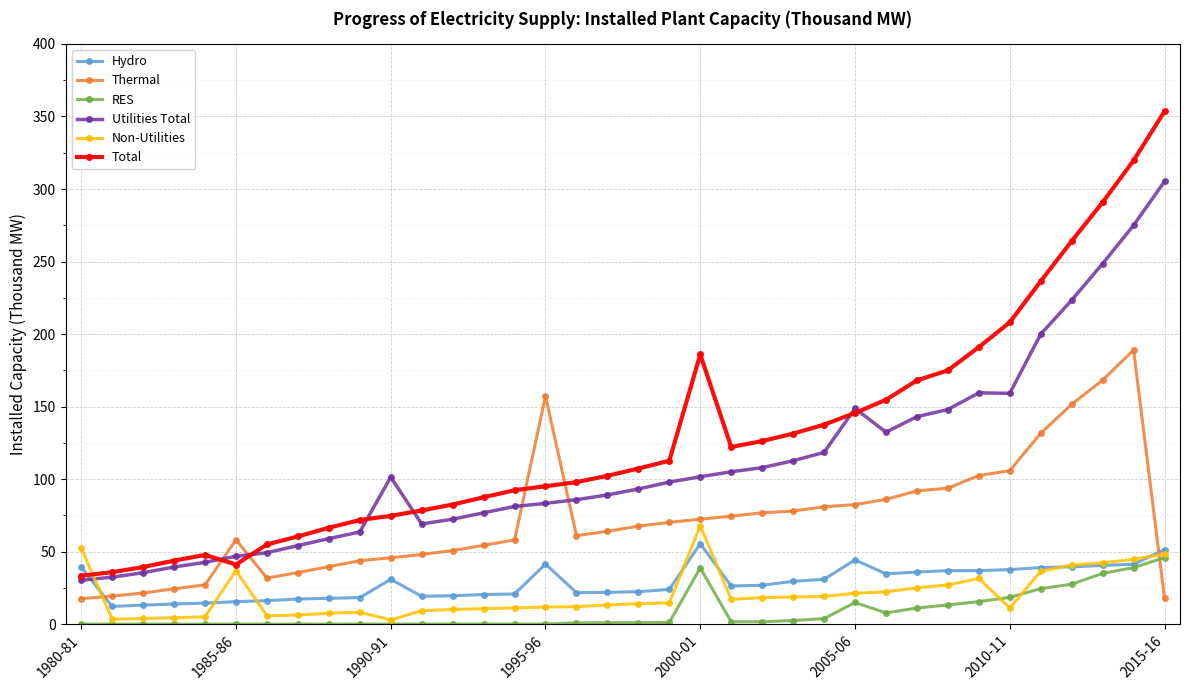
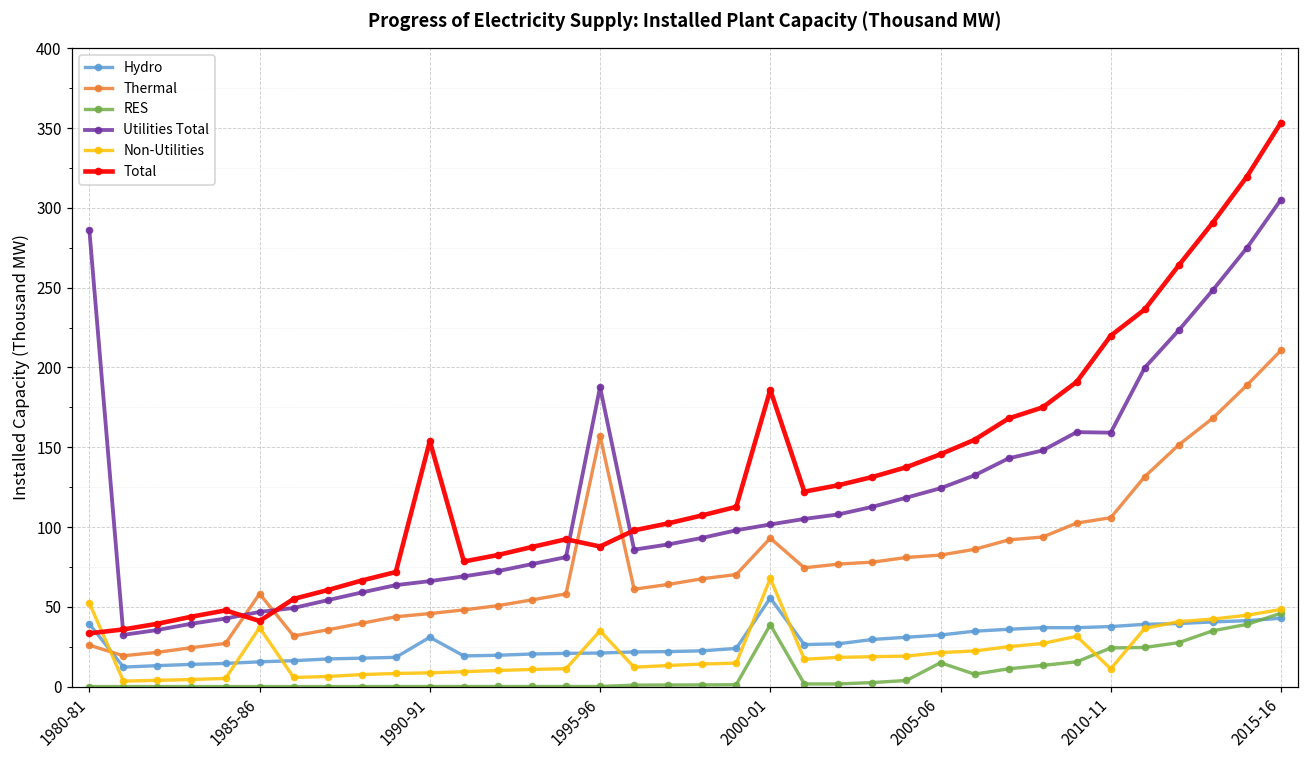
Thermal, 1980-81: 18 -> 26
Utilities Total, 1980-81: 30 -> 286
Utilities Total, 1990-91: 101 -> 66
Non-Utilities, 1990-91: 3 -> 9
Total, 1990-91: 75 -> 154
Hydro, 1995-96: 41 -> 21
Utilities Total, 1995-96: 83 -> 188
Non-Utilities, 1995-96: 12 -> 35
Total, 1995-96: 95 -> 88
Thermal, 2000-01: 72 -> 93
Hydro, 2005-06: 44 -> 32
Utilities Total, 2005-06: 149 -> 124
RES, 2010-11: 18 -> 24
Total, 2010-11: 208 -> 220
Hydro, 2015-16: 51 -> 43
Thermal, 2015-16: 18 -> 211
